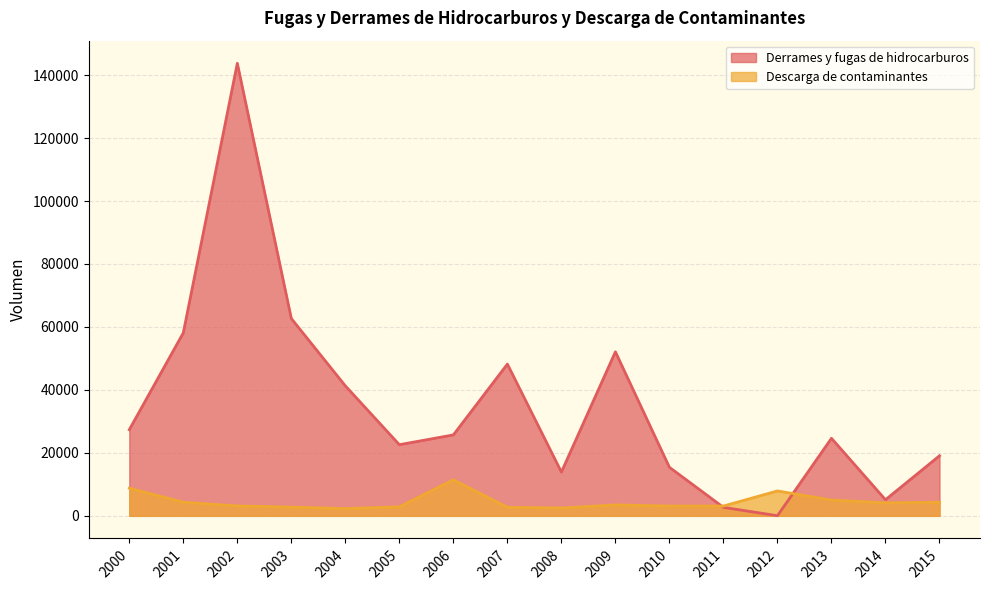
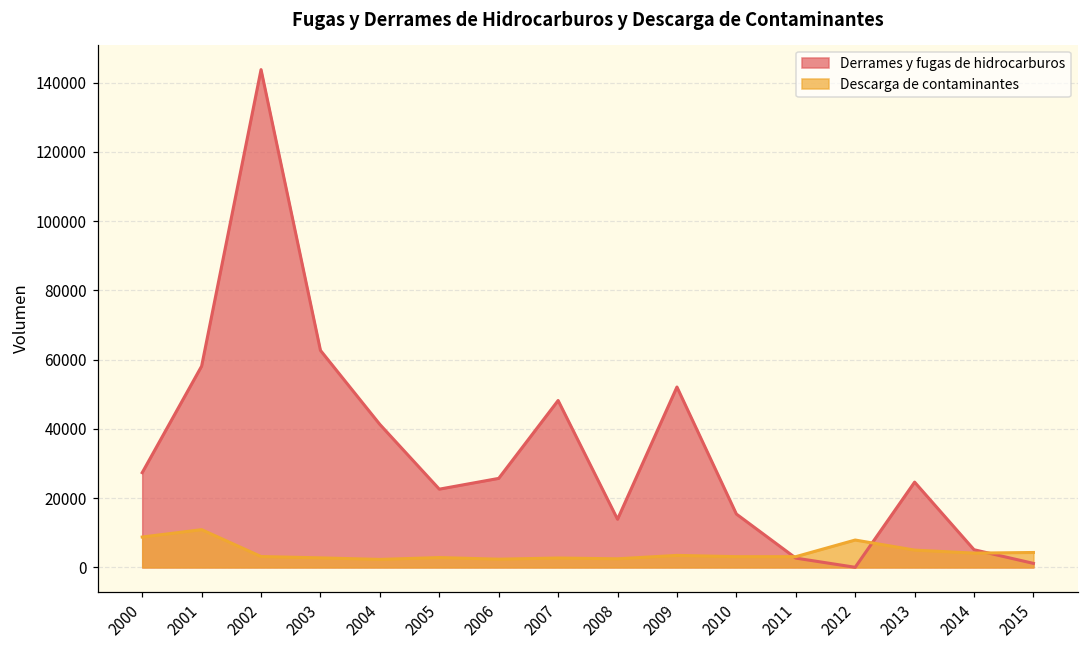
Descarga de contaminantes, 2001: 4000 -> 11000
Descarga de contaminantes, 2006: 11000 -> 2000
Derrames y fugas de hidrocarburos, 2015: 19000 -> 1000
